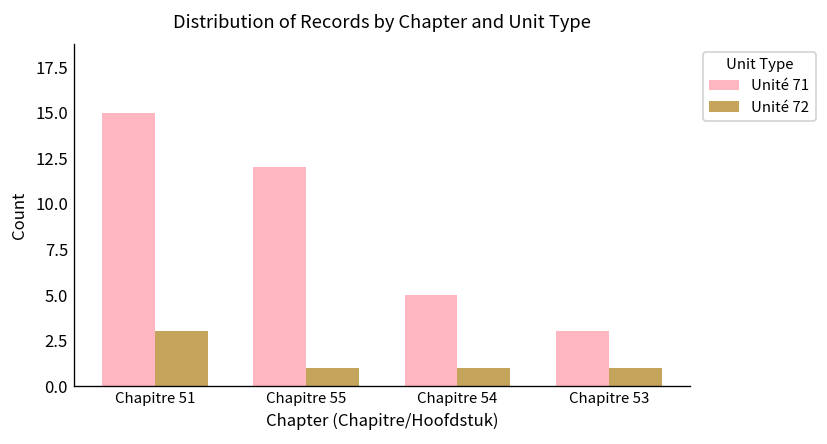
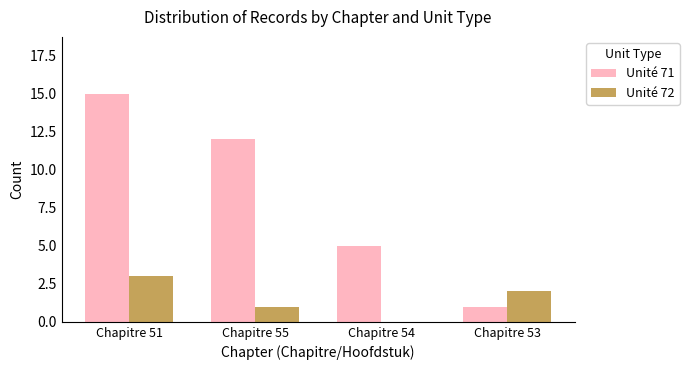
Unité 72, Chapitre 54: 1 -> 0
Unité 71, Chapitre 53: 3 -> 1
Unité 72, Chapitre 53: 1 -> 2
